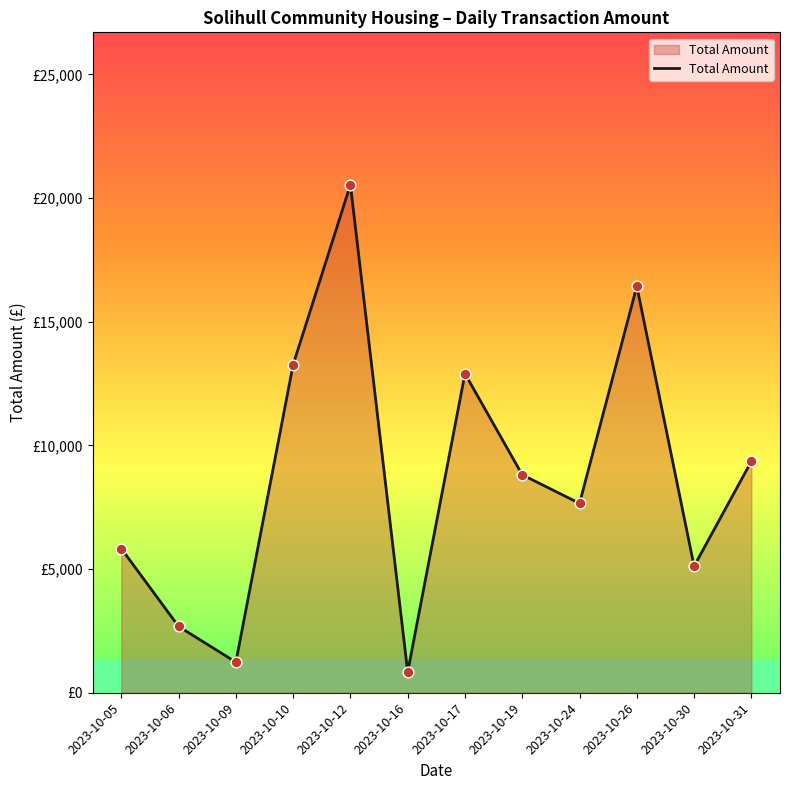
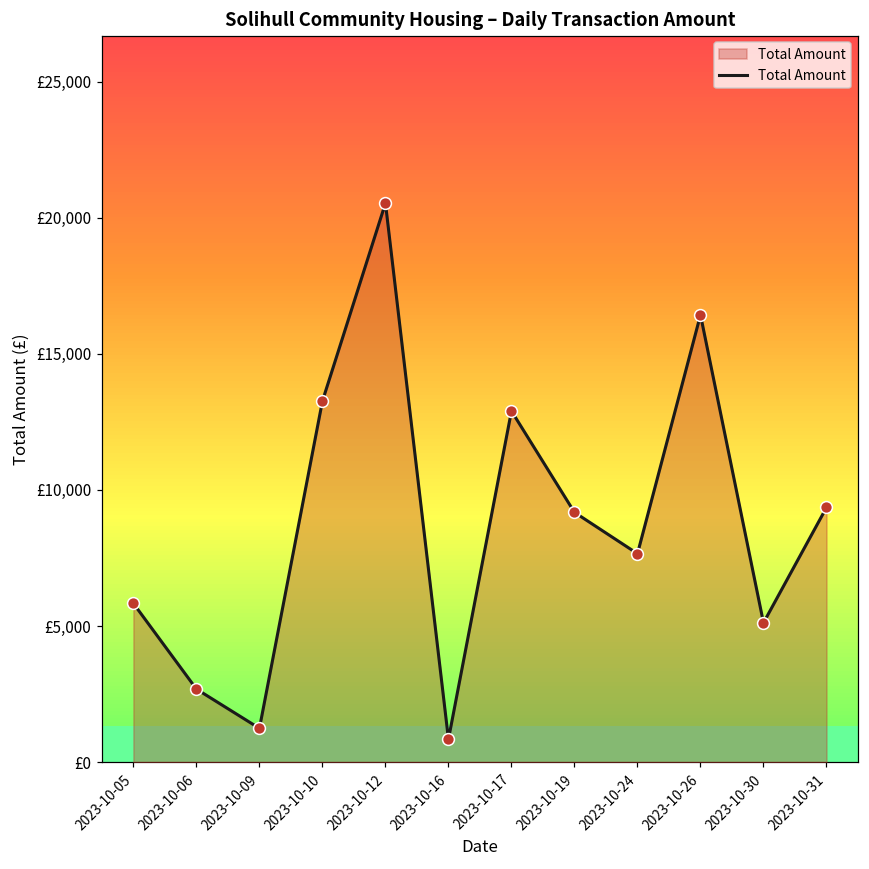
2023-10-19: £8,800 -> £9,200
